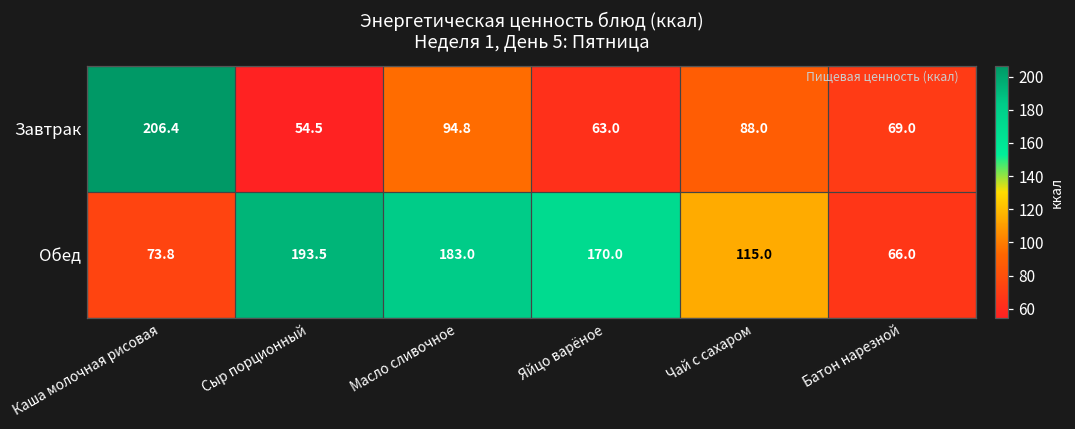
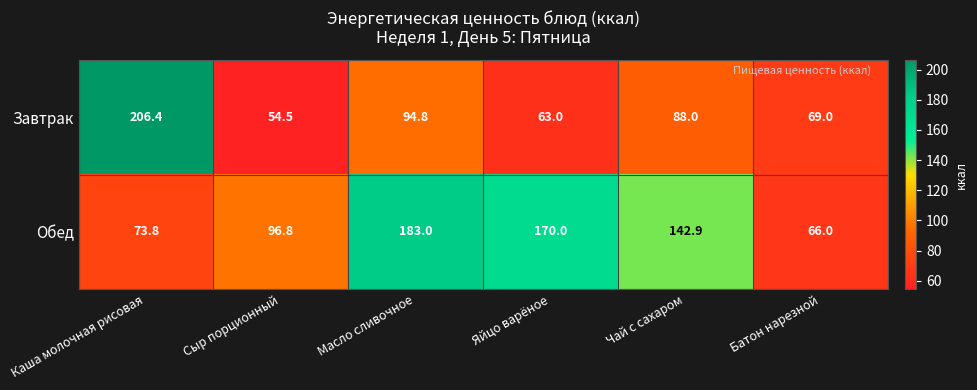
Обед, Сыр порционный: 193.5 -> 96.8
Обед, Чай с сахаром: 115.0 -> 142.9
